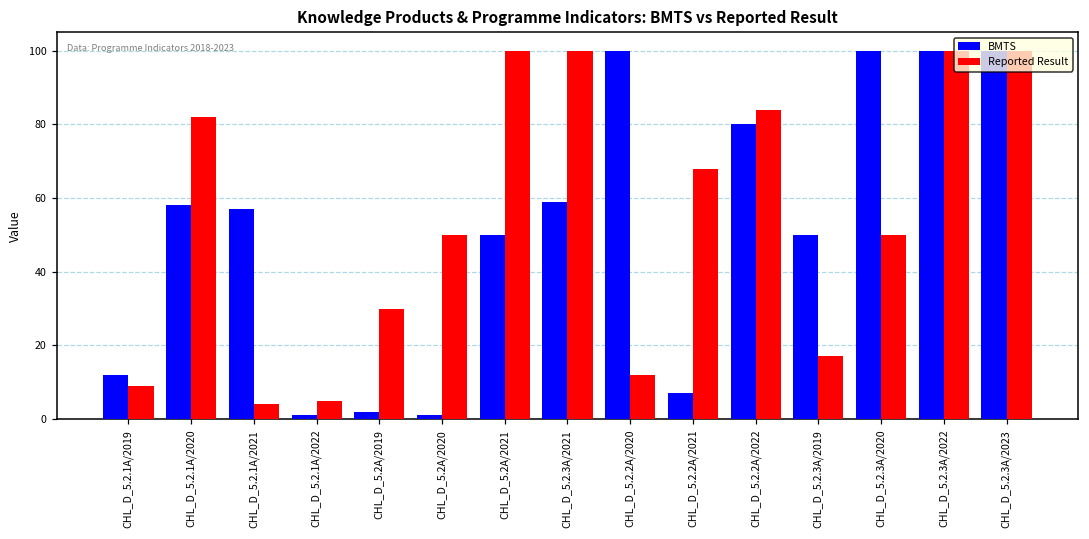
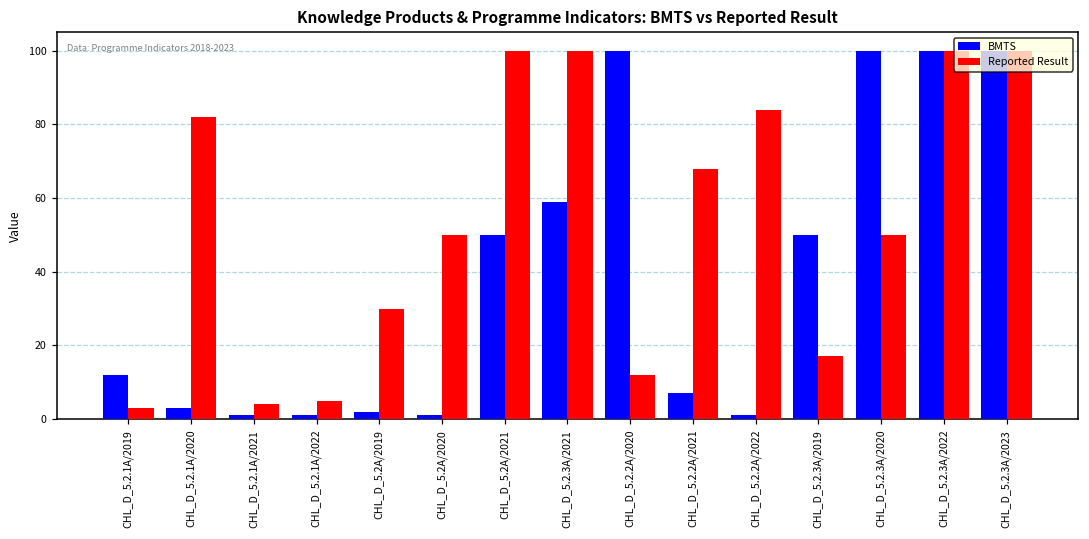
Reported Result, CHL_D_5.2.1A/2019: 9 -> 3
BMTS, CHL_D_5.2.1A/2020: 58 -> 3
BMTS, CHL_D_5.2.1A/2021: 57 -> 1
BMTS, CHL_D_5.2.2A/2022: 80 -> 1
